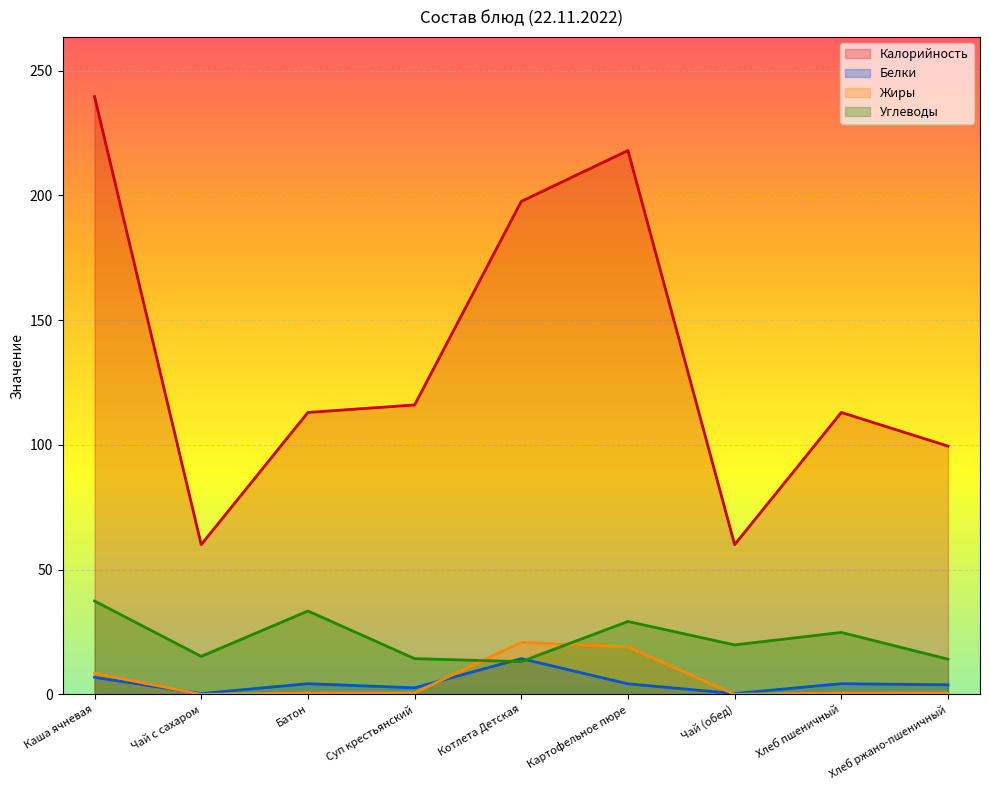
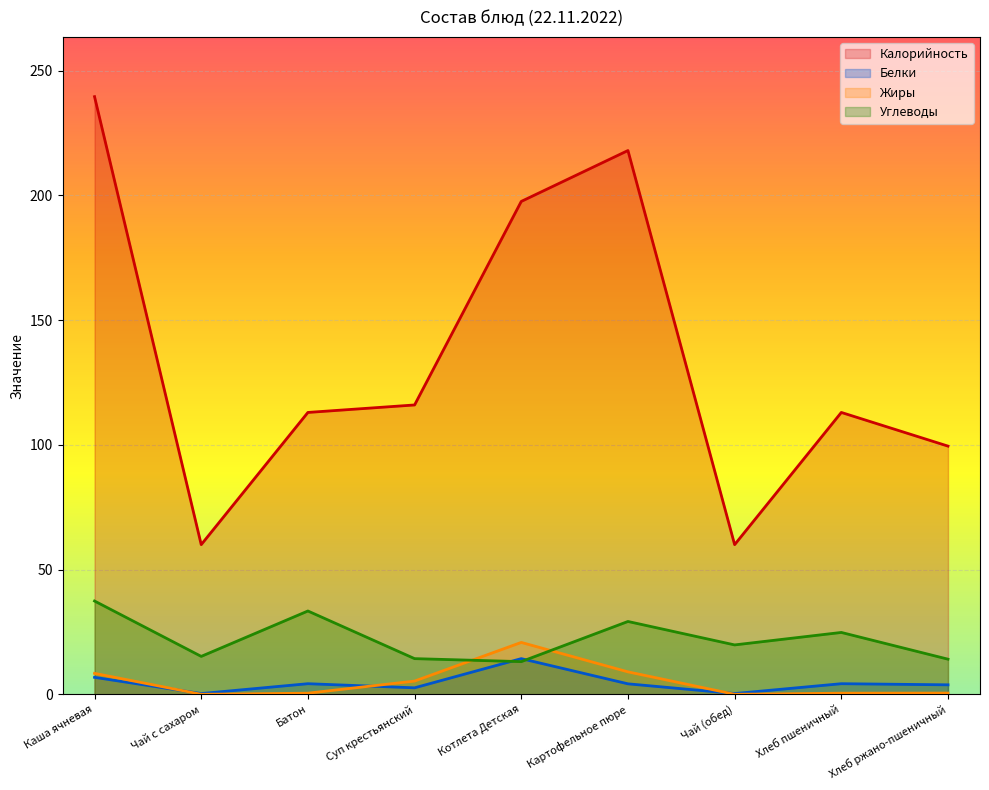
Жиры, Суп крестьянский: 1 -> 5
Жиры, Картофельное пюре: 19 -> 9
